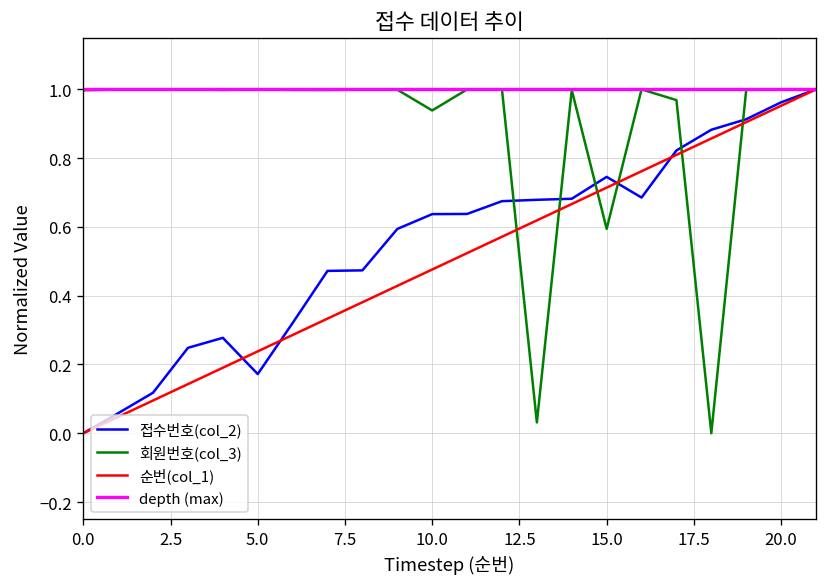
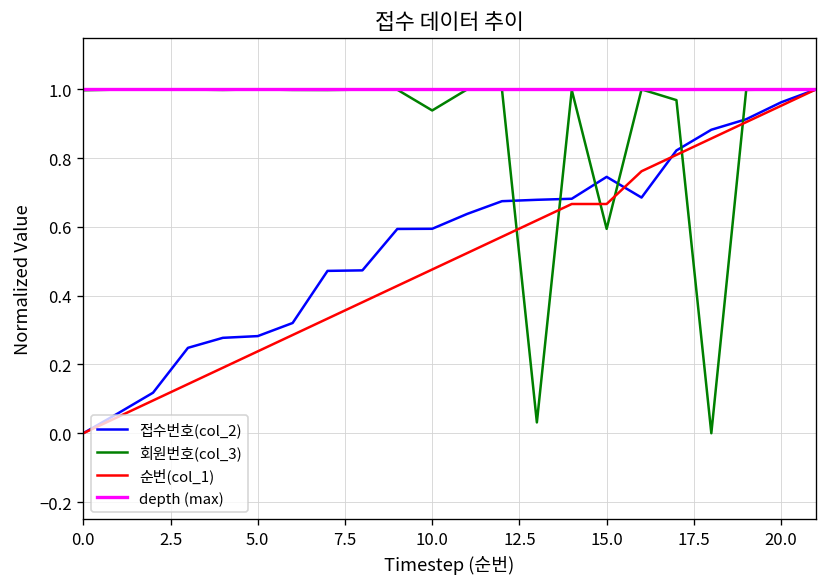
접수번호(col_2), 5.0: 0.17 -> 0.28
접수번호(col_2), 10.0: 0.64 -> 0.59
순번(col_1), 15.0: 0.71 -> 0.67
